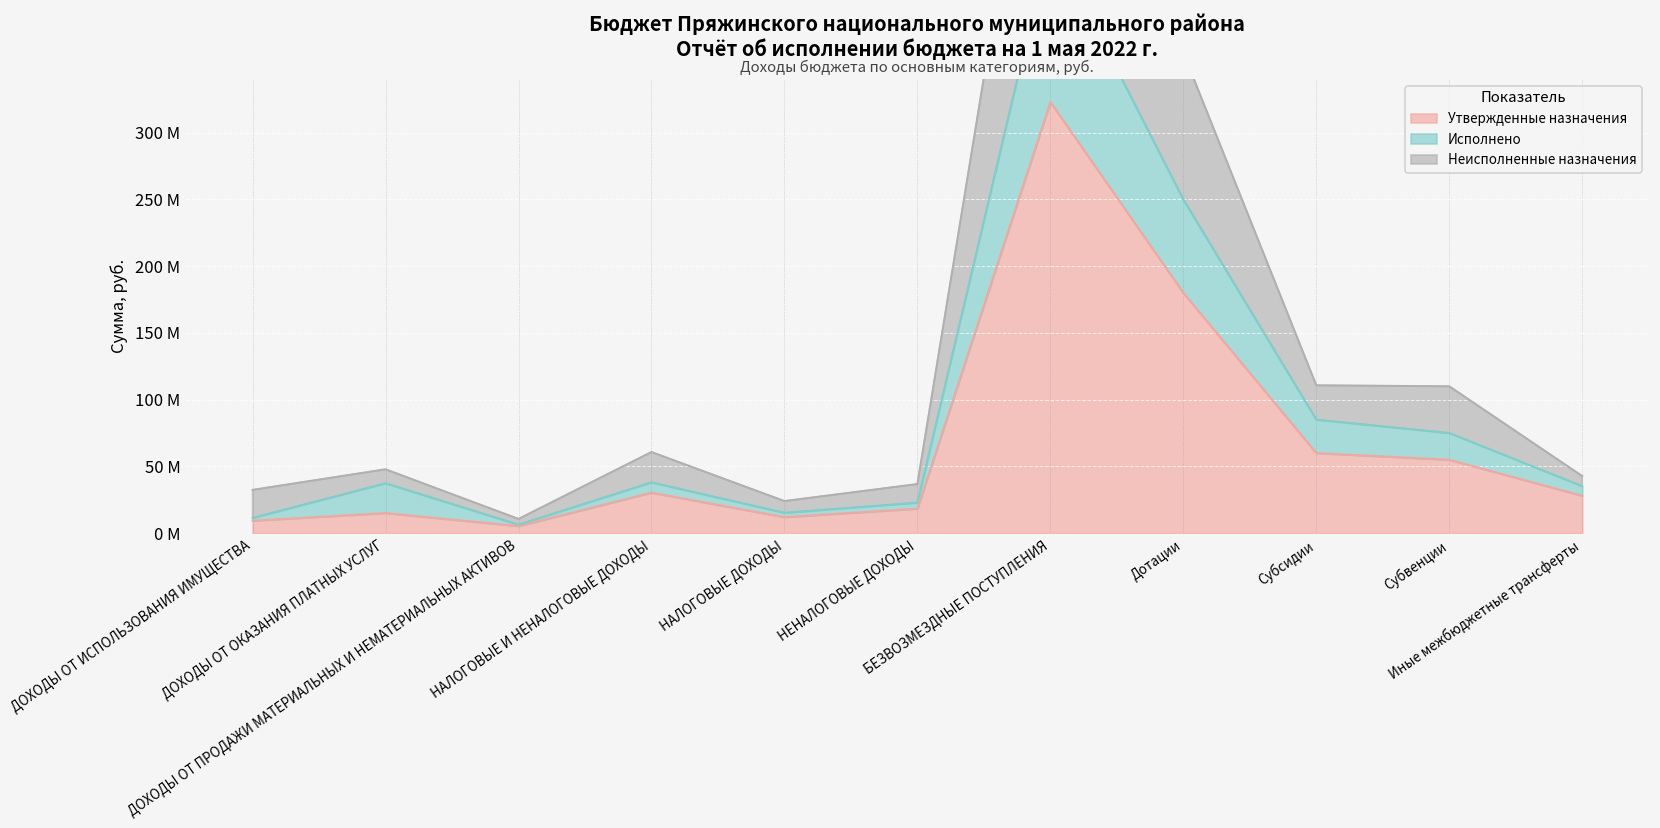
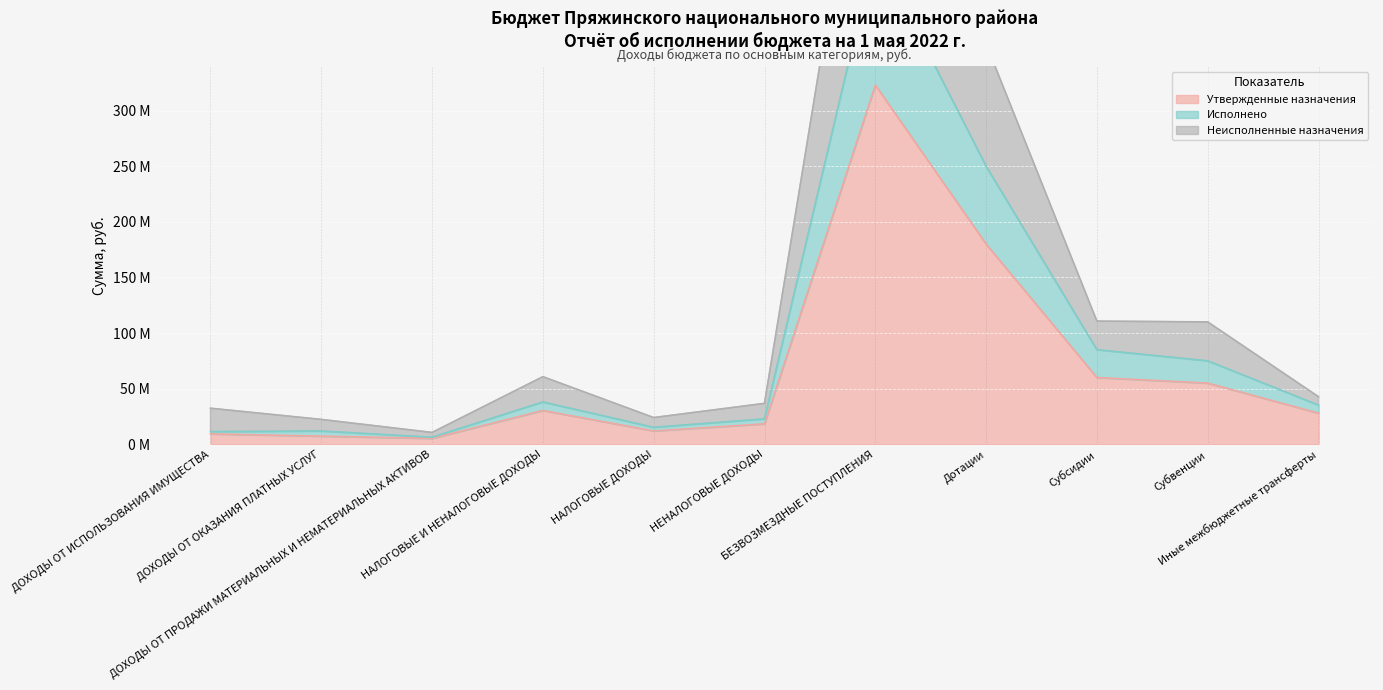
Утвержденные назначения, ДОХОДЫ ОТ ОКАЗАНИЯ ПЛАТНЫХ УСЛУГ: 15 М -> 7 М
Исполнено, ДОХОДЫ ОТ ОКАЗАНИЯ ПЛАТНЫХ УСЛУГ: 22 М -> 5 М
